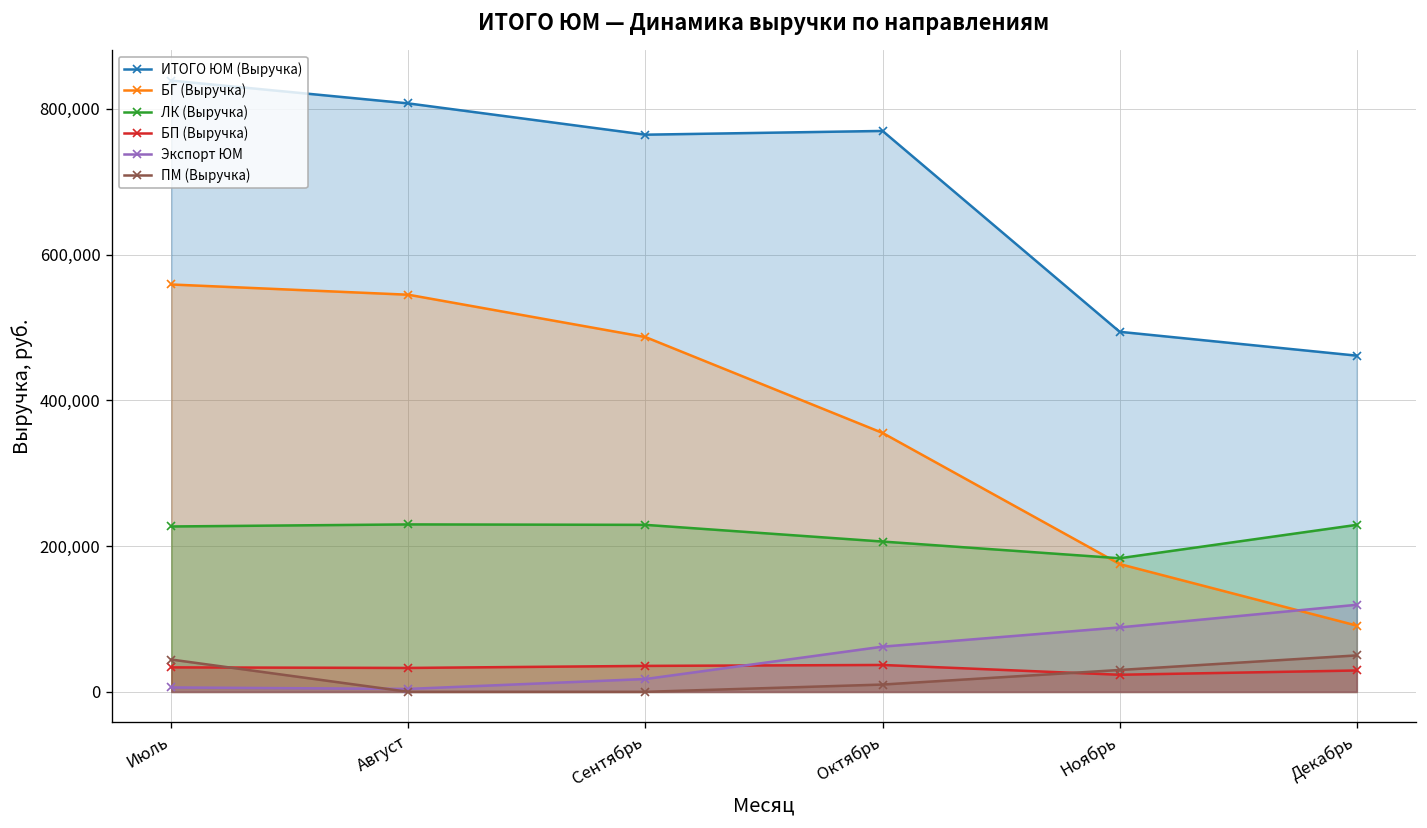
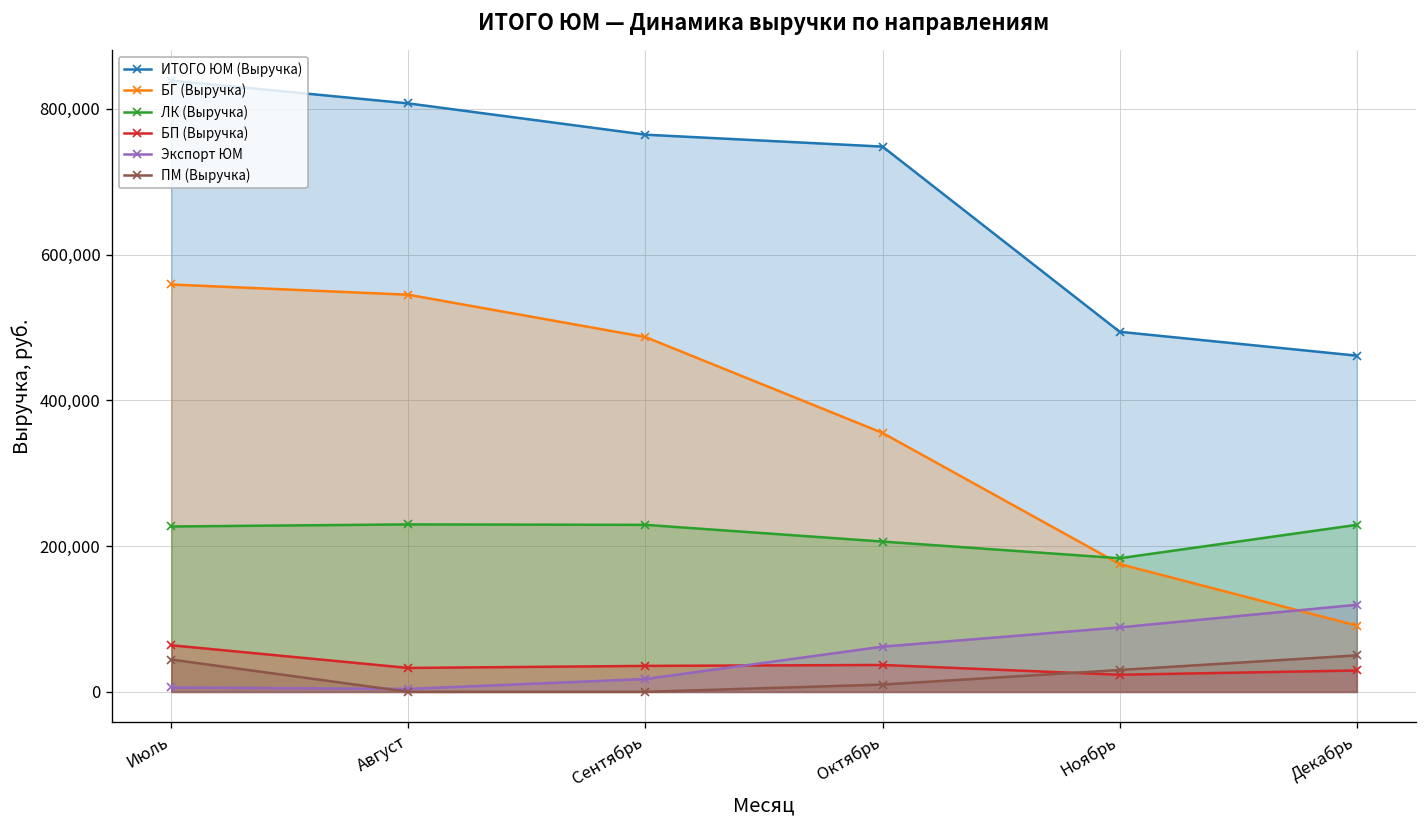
БП (Выручка), Июль: 30,000 -> 60,000
ИТОГО ЮМ (Выручка), Октябрь: 770,000 -> 750,000
